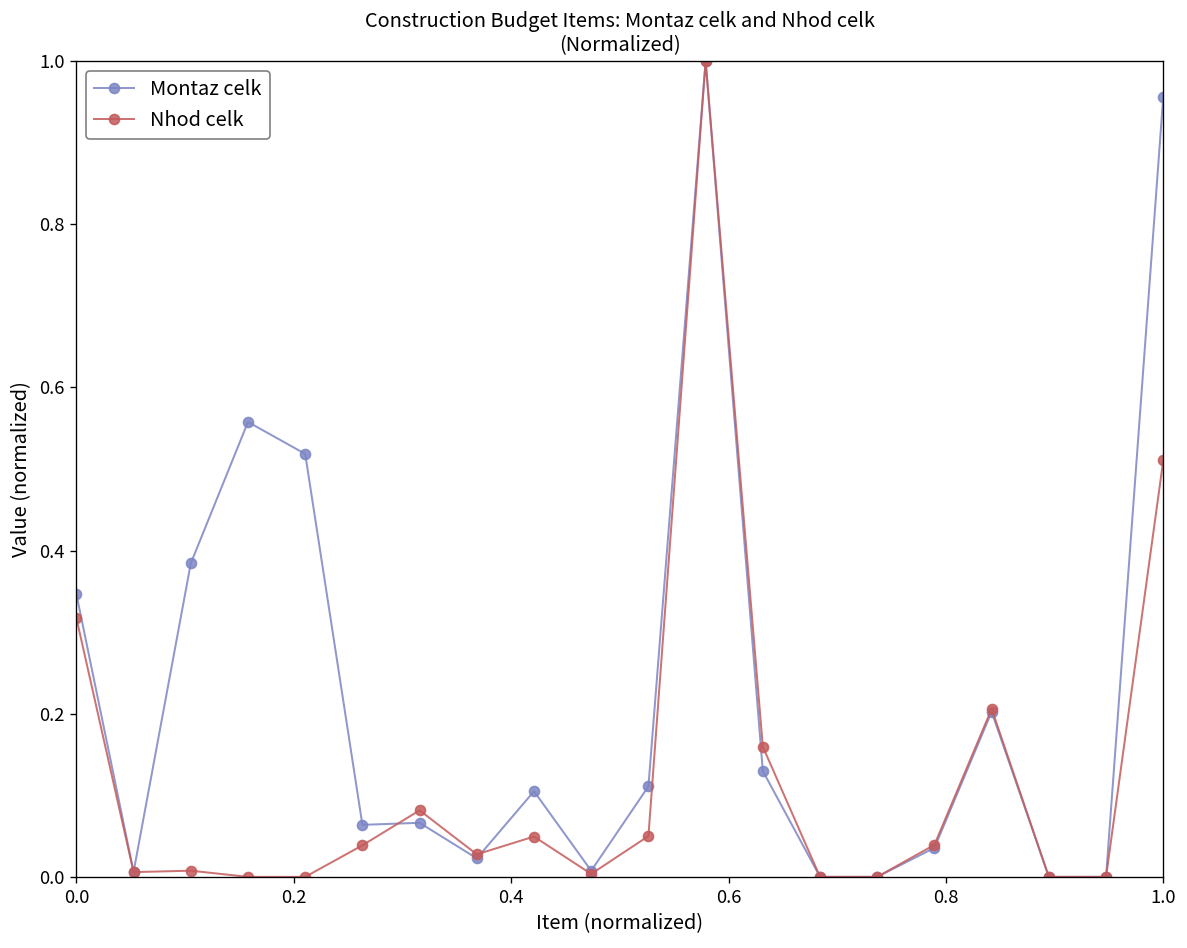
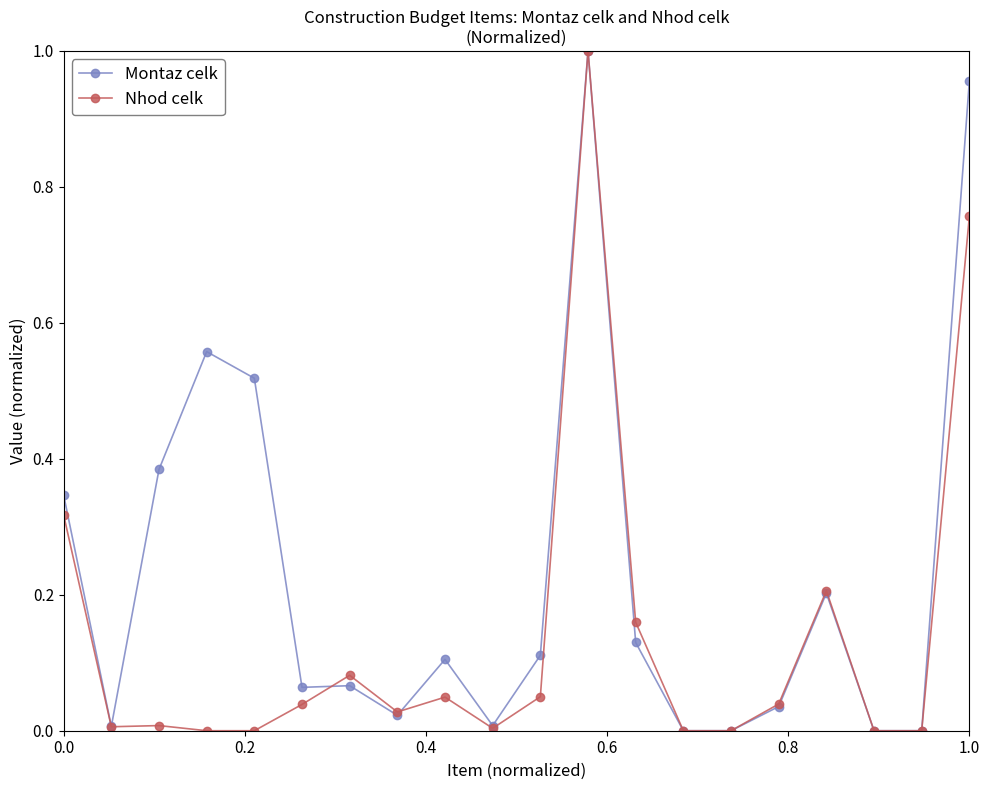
Nhod celk, 1.0: 0.51 -> 0.76
